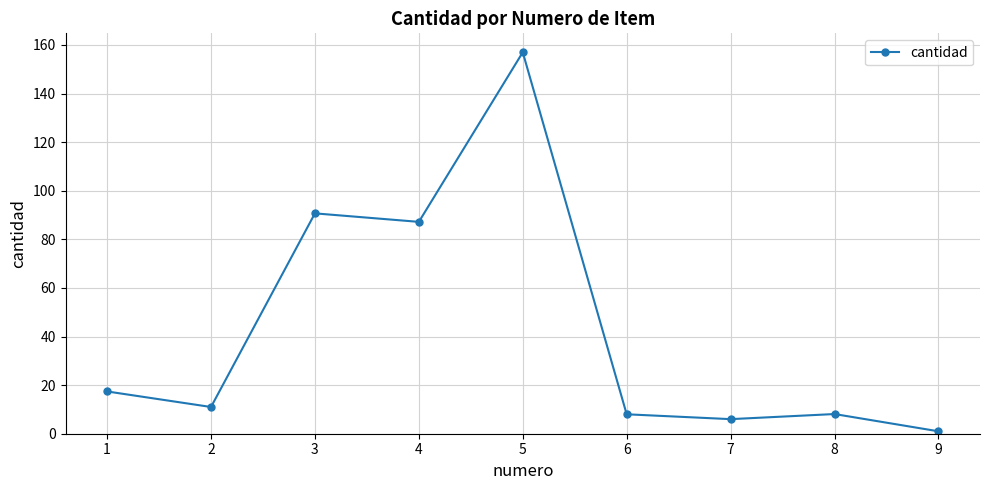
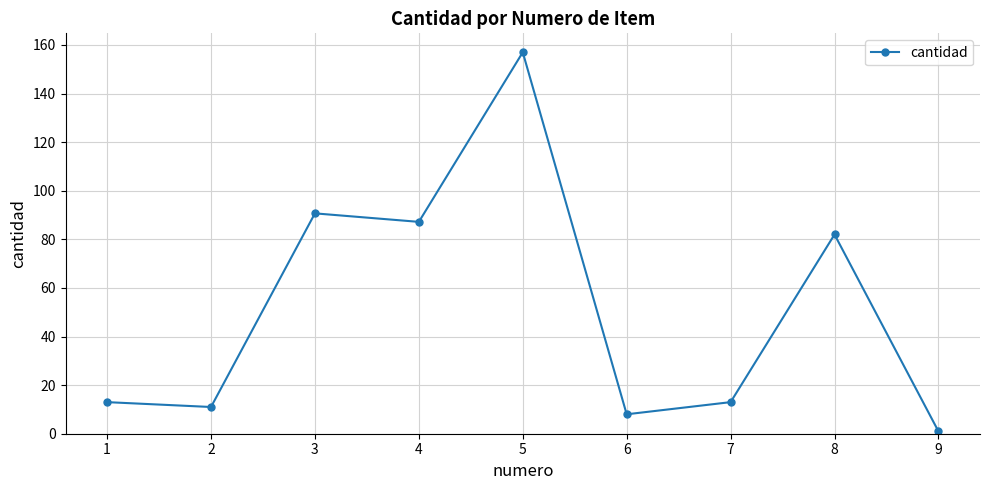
1: 17 -> 13
7: 6 -> 13
8: 8 -> 82
